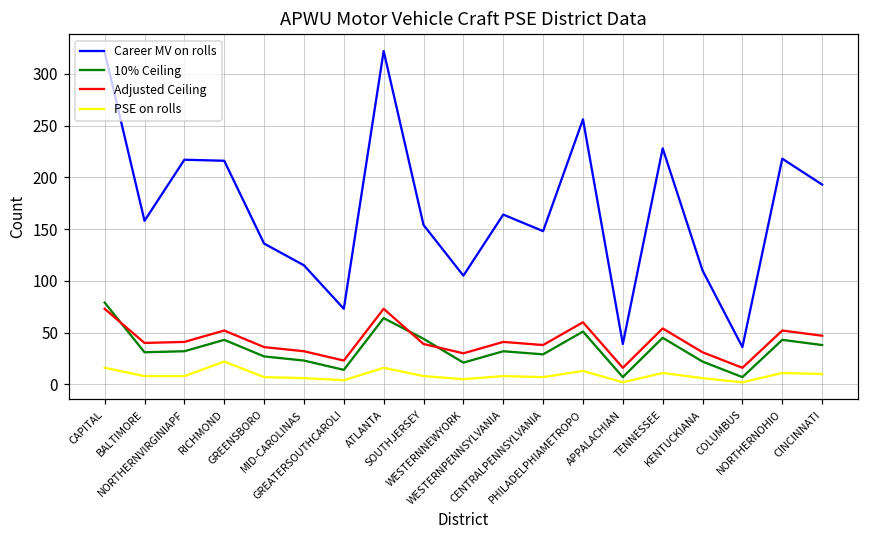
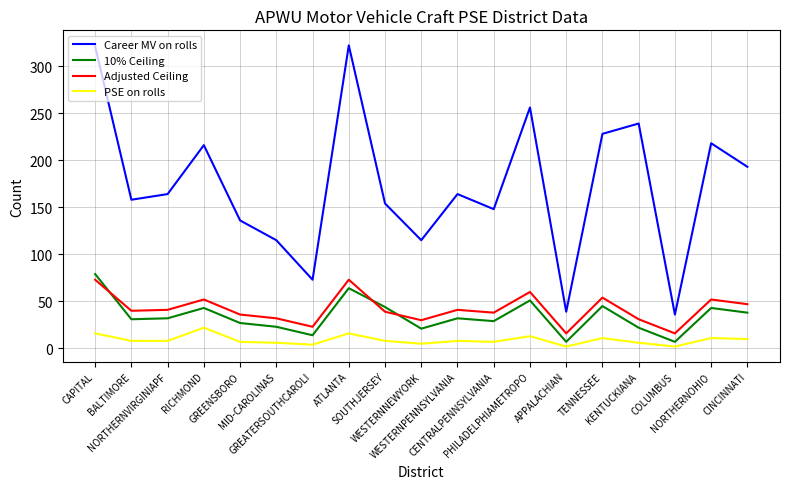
Career MV on rolls, NORTHERNVIRGINIAPF: 220 -> 160
Career MV on rolls, WESTERNNEWYORK: 110 -> 120
Career MV on rolls, KENTUCKIANA: 110 -> 240
